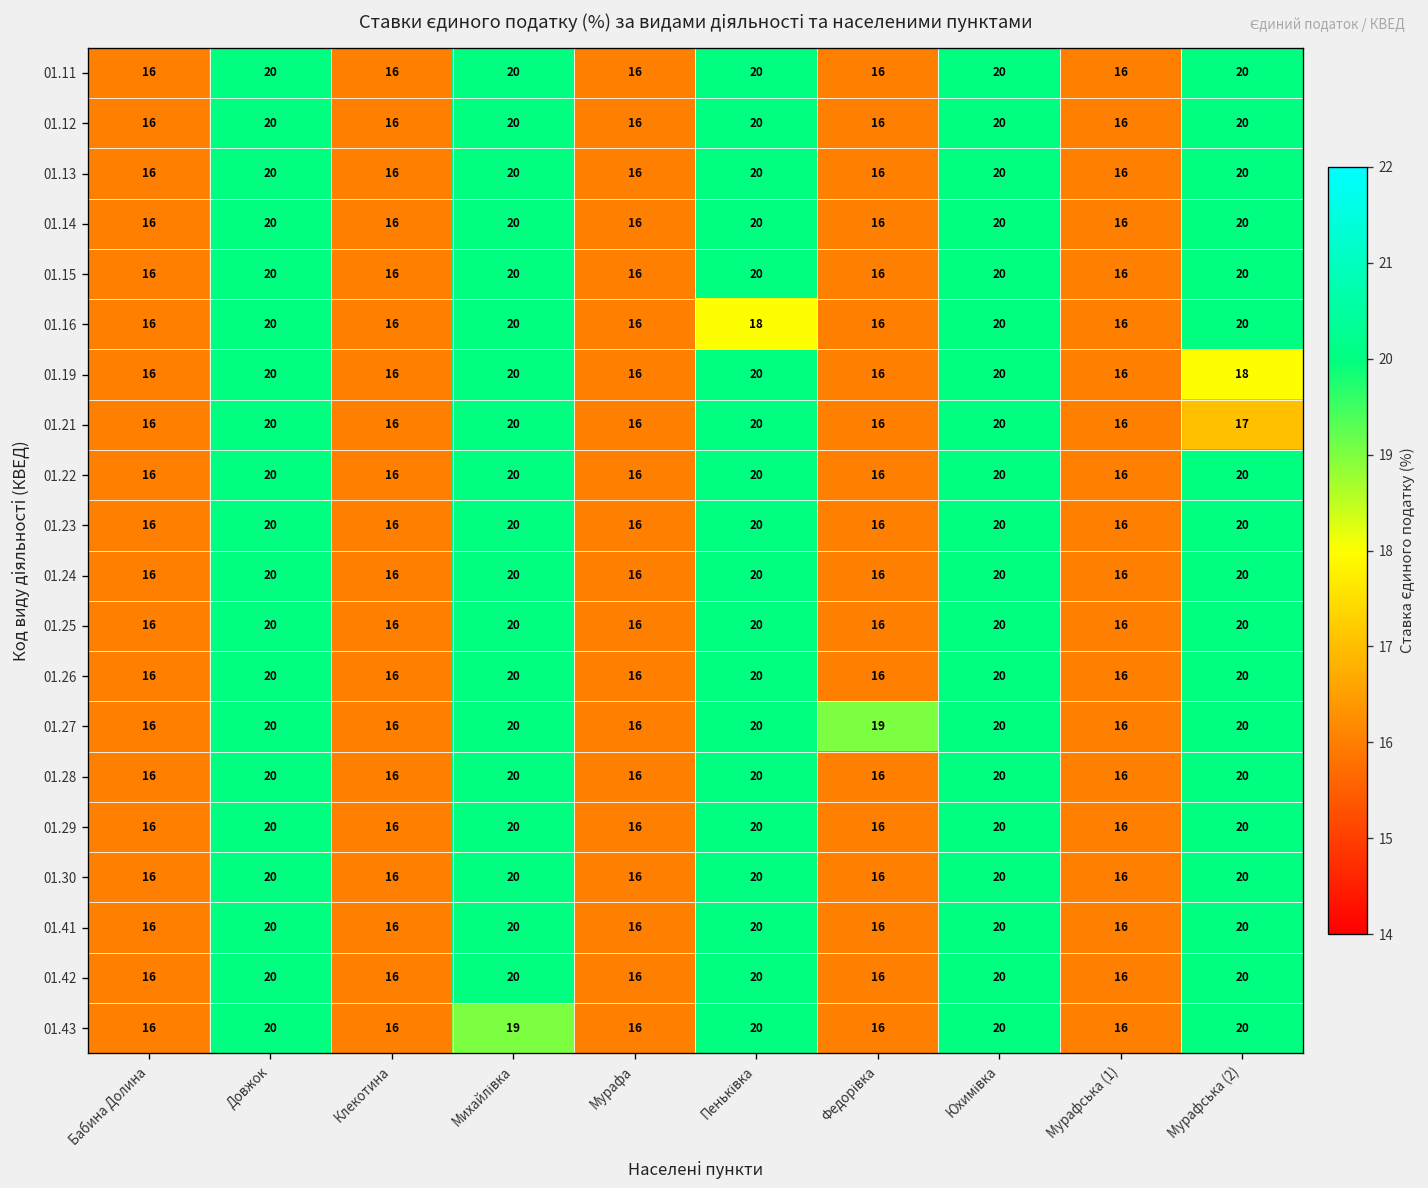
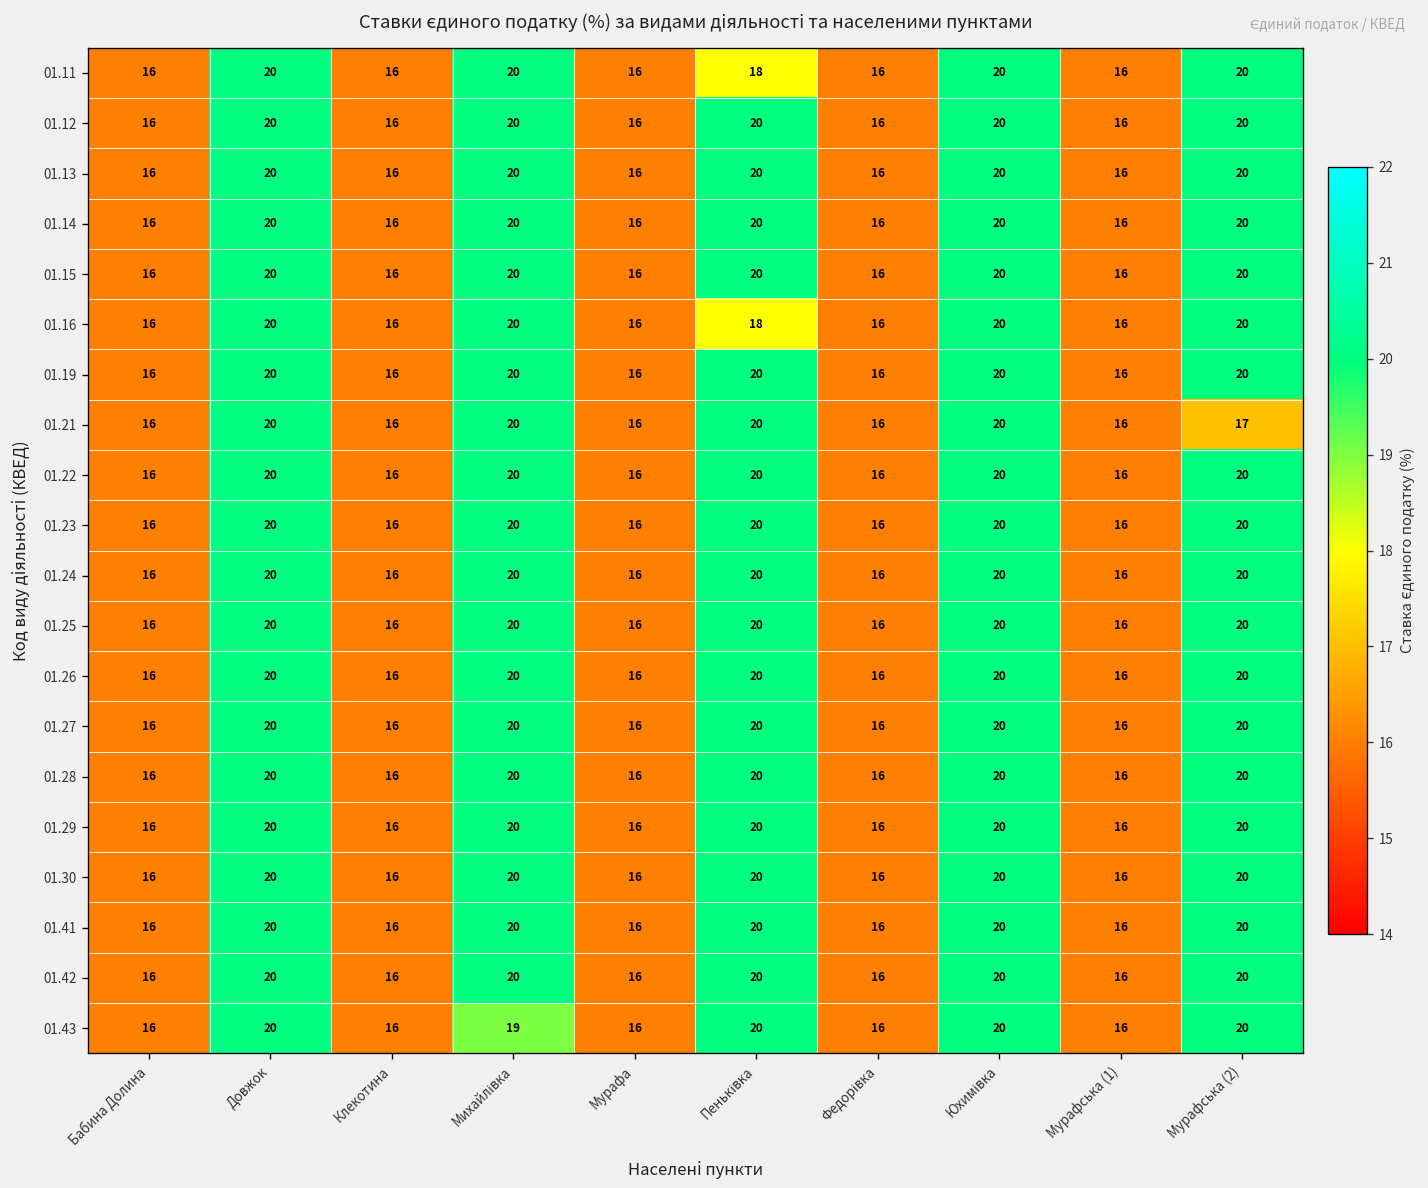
01.11, Пеньківка: 20 -> 18
01.19, Мурафська (2): 18 -> 20
01.27, Федорівка: 19 -> 16
